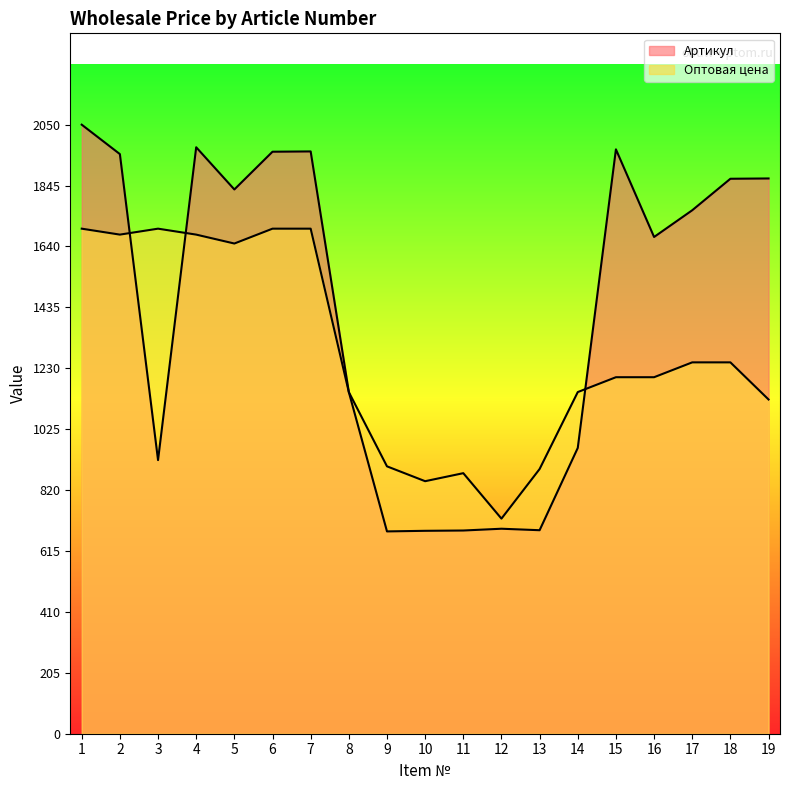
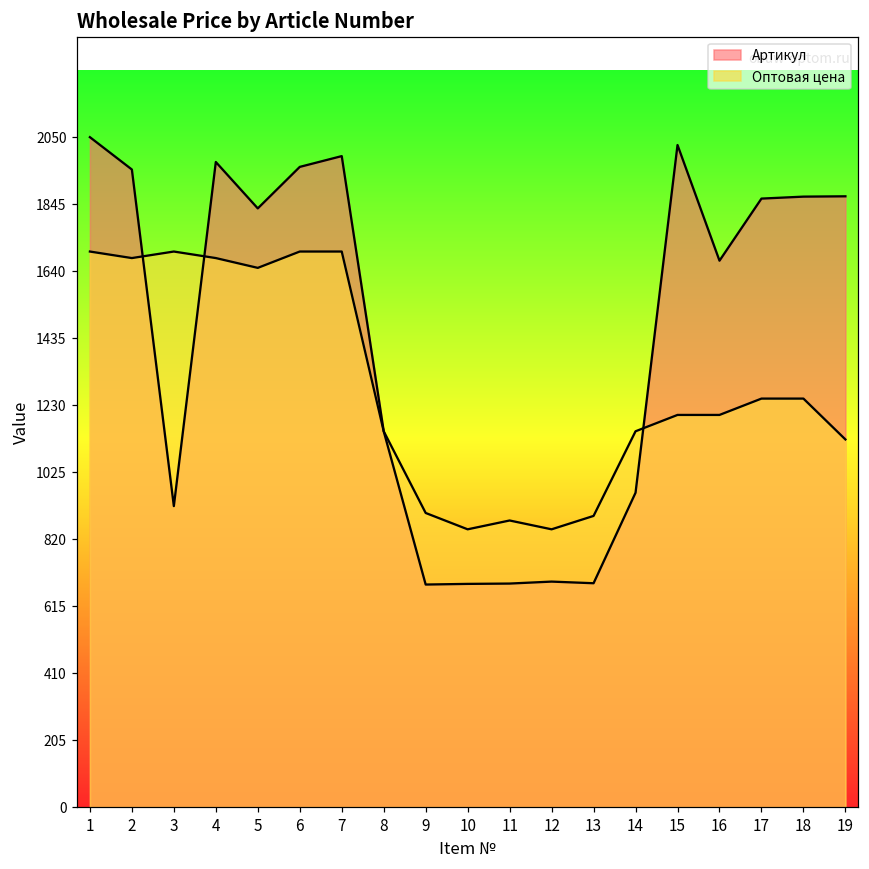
Артикул, 7: 1960 -> 1990
Оптовая цена, 12: 720 -> 850
Артикул, 15: 1970 -> 2030
Артикул, 17: 1760 -> 1860
